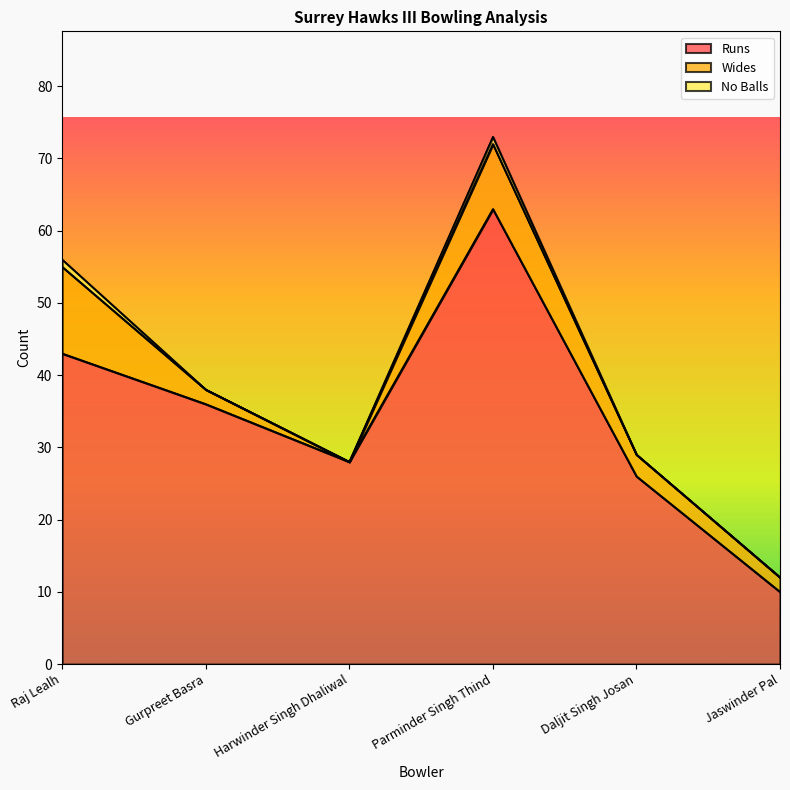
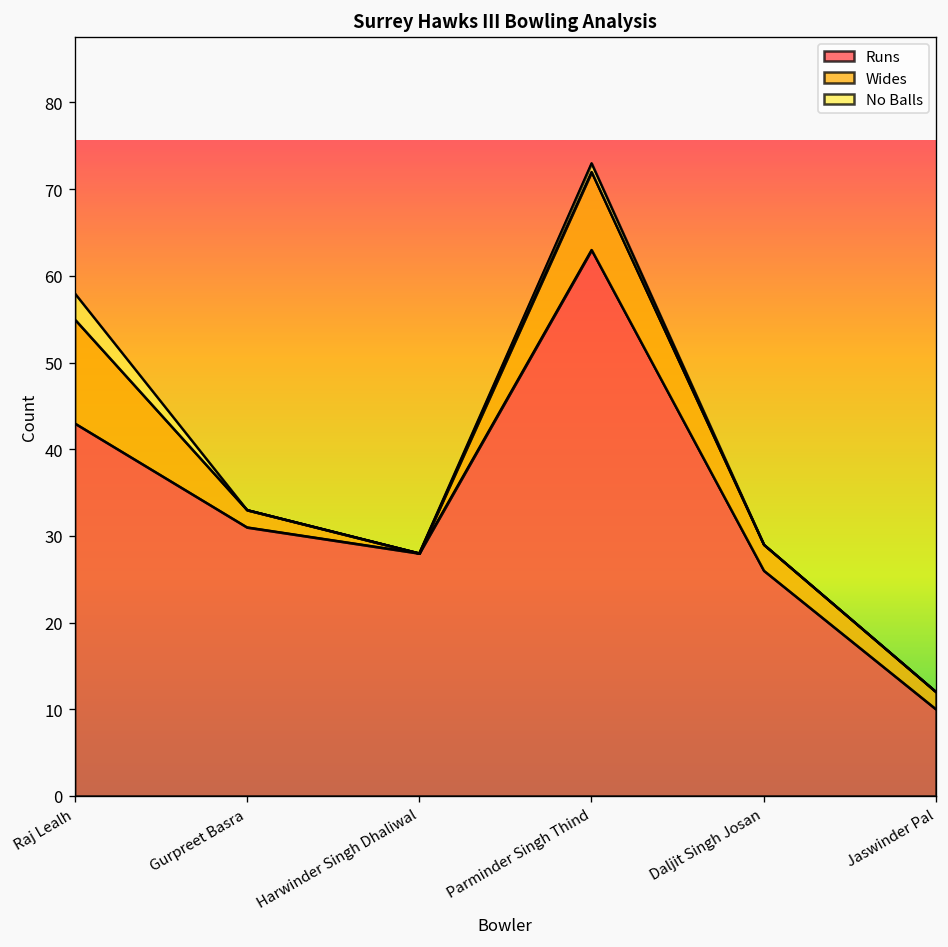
No Balls, Raj Lealh: 1 -> 3
Runs, Gurpreet Basra: 36 -> 31
